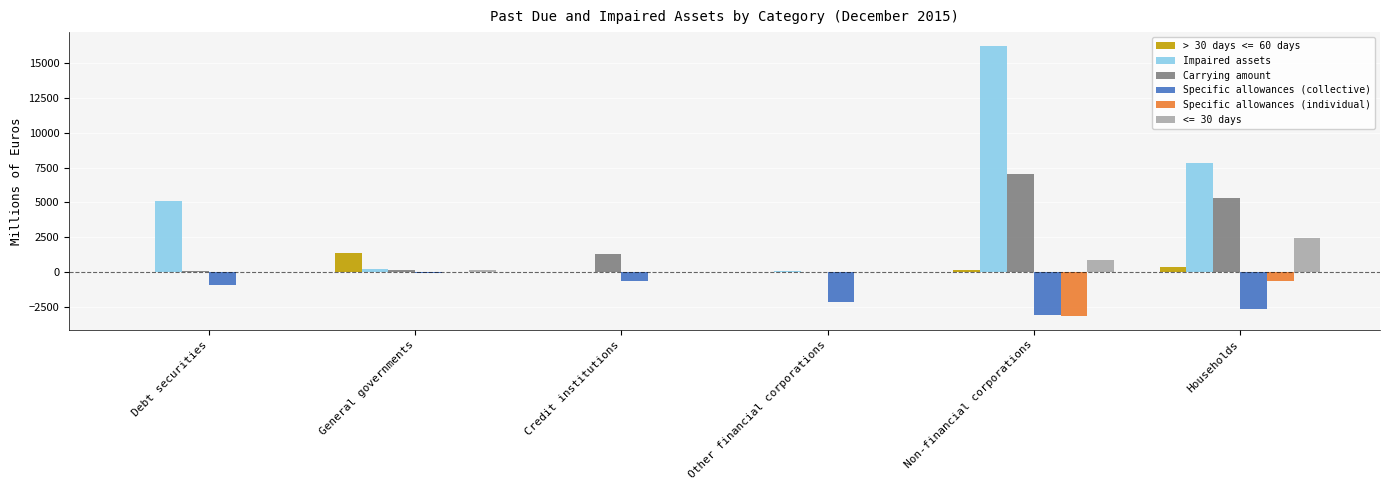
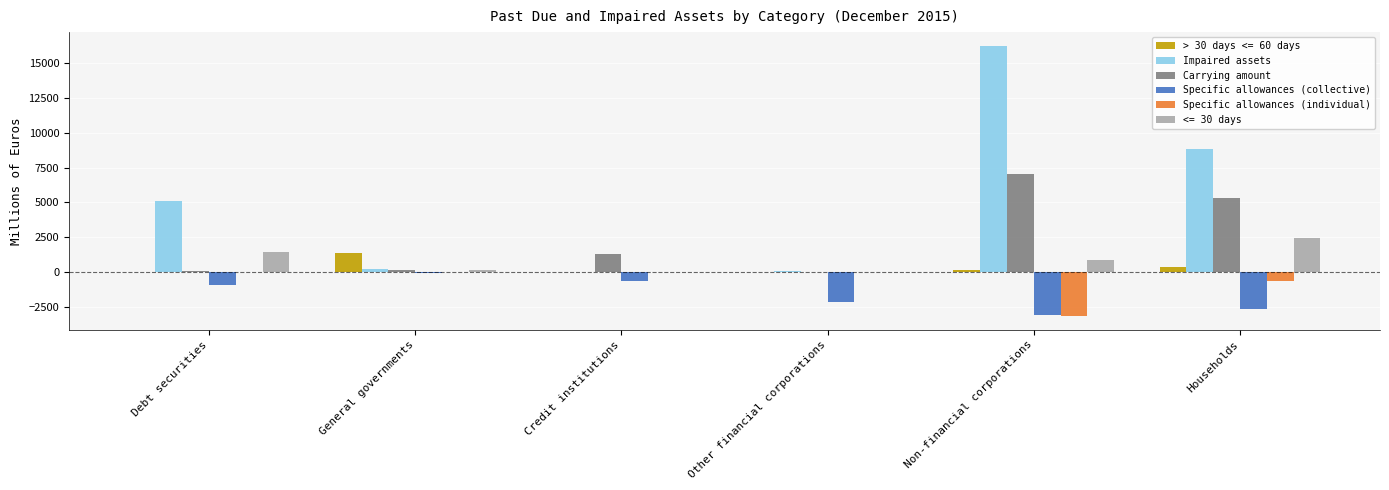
<= 30 days, Debt securities: 0 -> 1400
Impaired assets, Households: 7900 -> 8800
